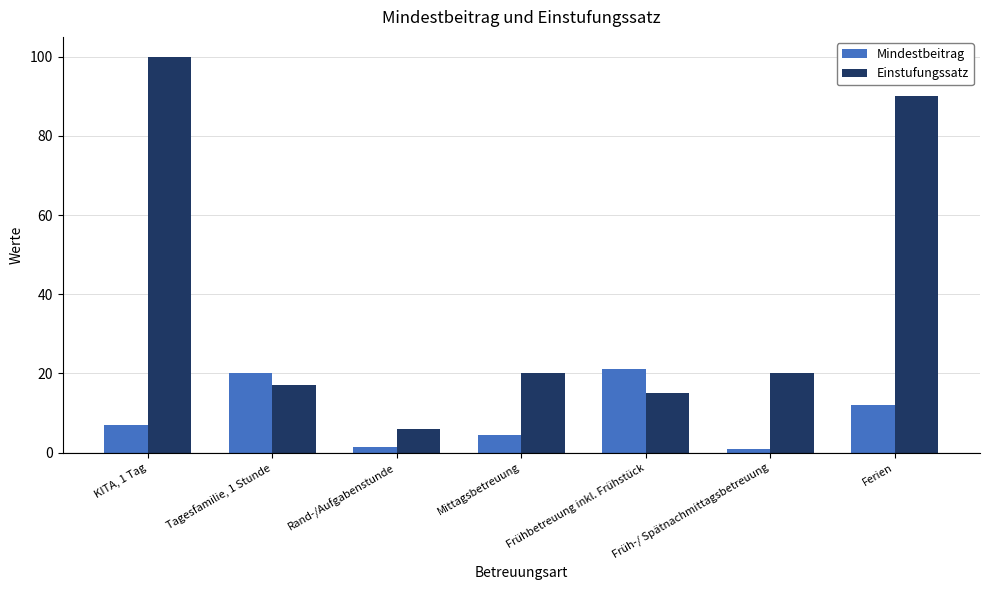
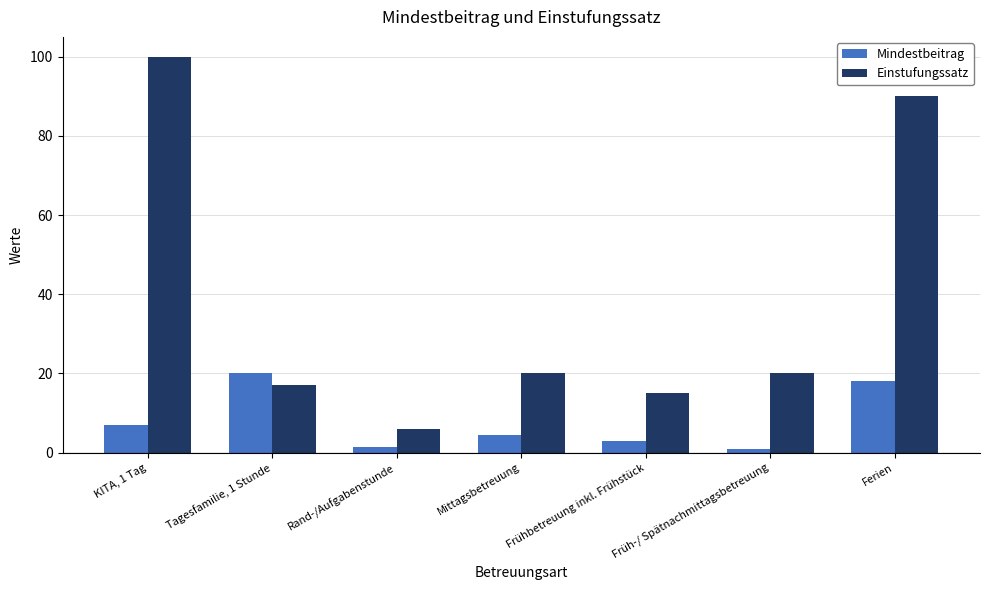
Mindestbeitrag, Frühbetreuung inkl. Frühstück: 21 -> 3
Mindestbeitrag, Ferien: 12 -> 18
